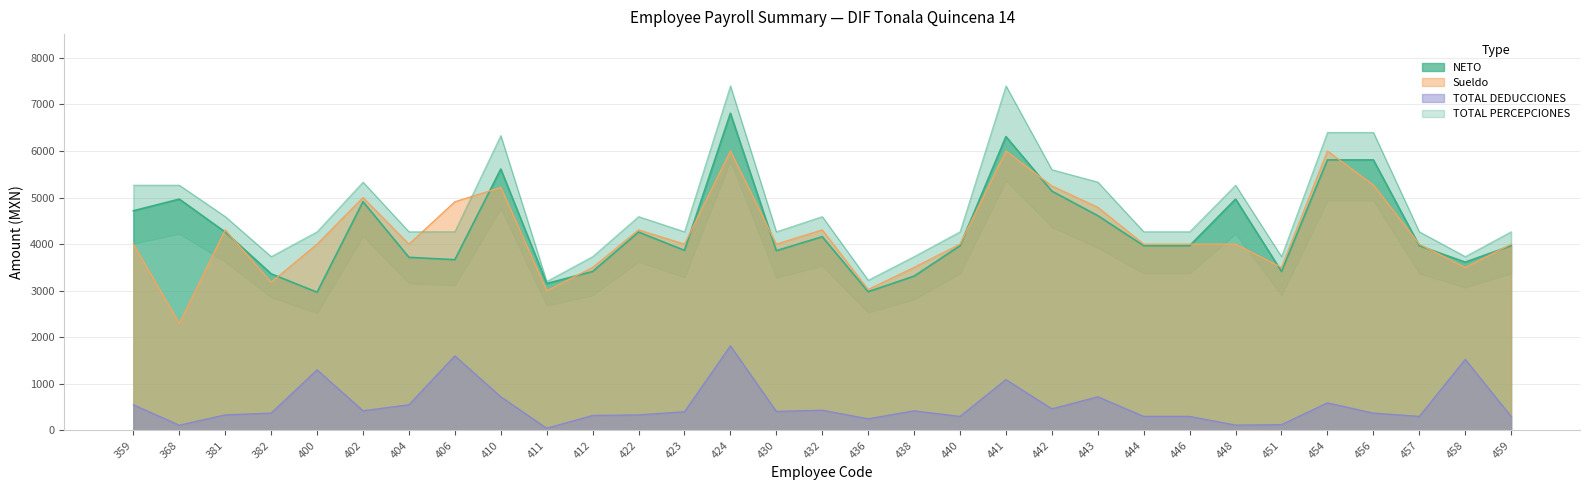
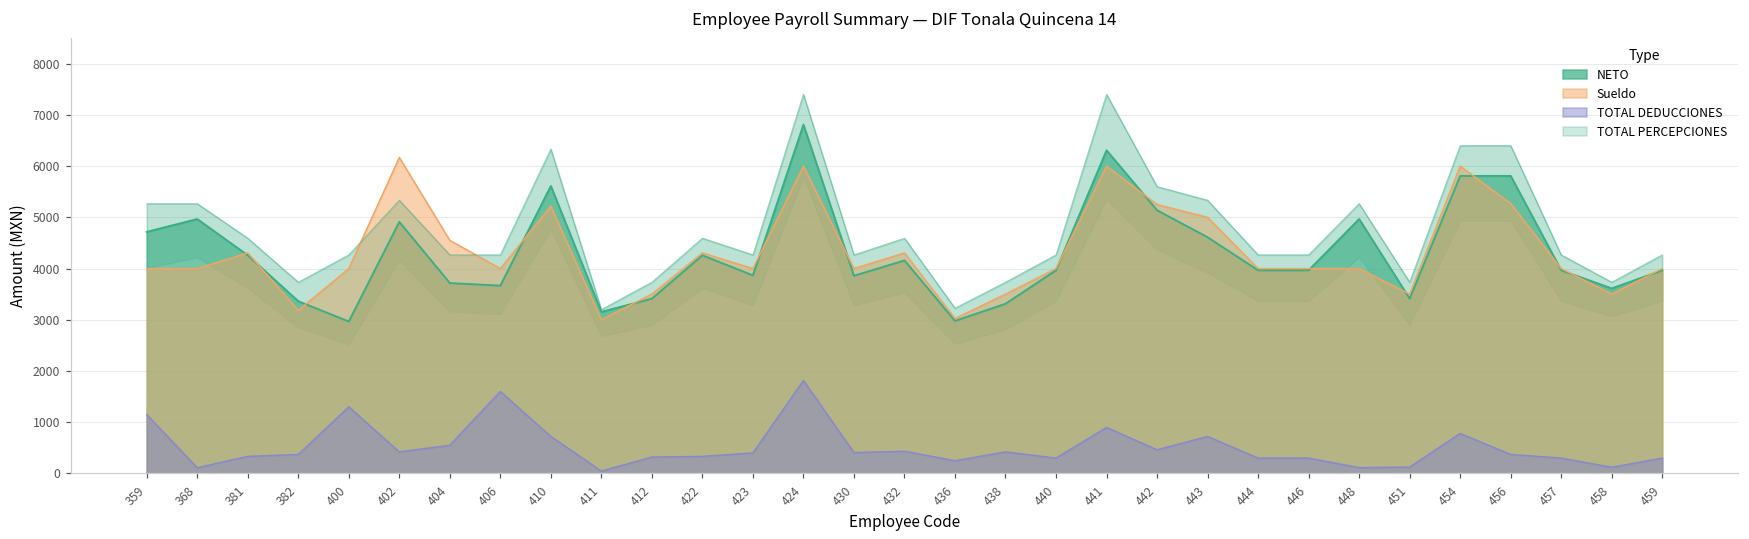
TOTAL DEDUCCIONES, 359: 600 -> 1100
Sueldo, 368: 2300 -> 4000
Sueldo, 402: 5000 -> 6200
Sueldo, 404: 4000 -> 4600
Sueldo, 406: 4900 -> 4000
TOTAL DEDUCCIONES, 441: 1100 -> 900
Sueldo, 443: 4800 -> 5000
TOTAL DEDUCCIONES, 454: 600 -> 800
TOTAL DEDUCCIONES, 458: 1500 -> 100
